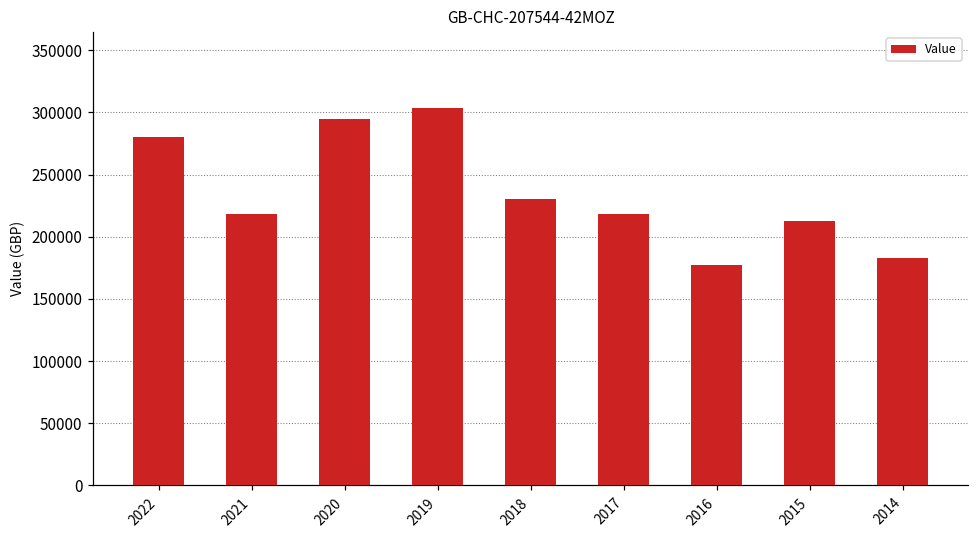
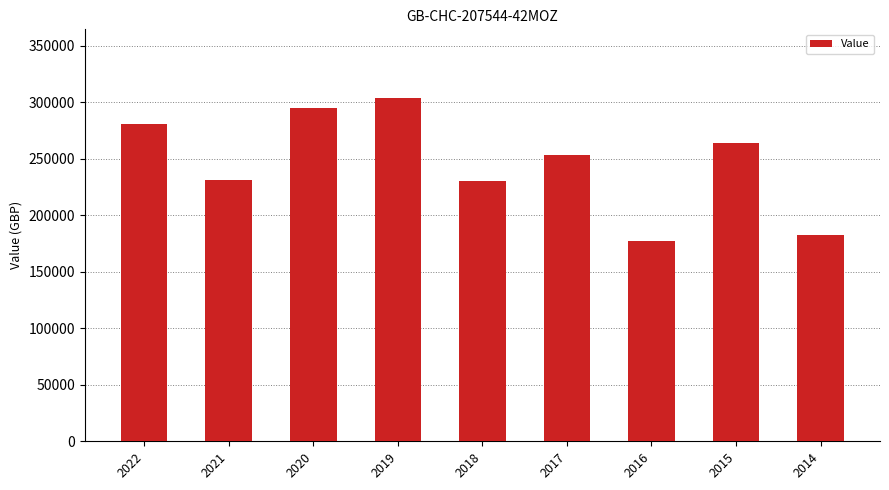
2021: 218000 -> 231000
2017: 218000 -> 253000
2015: 213000 -> 264000
